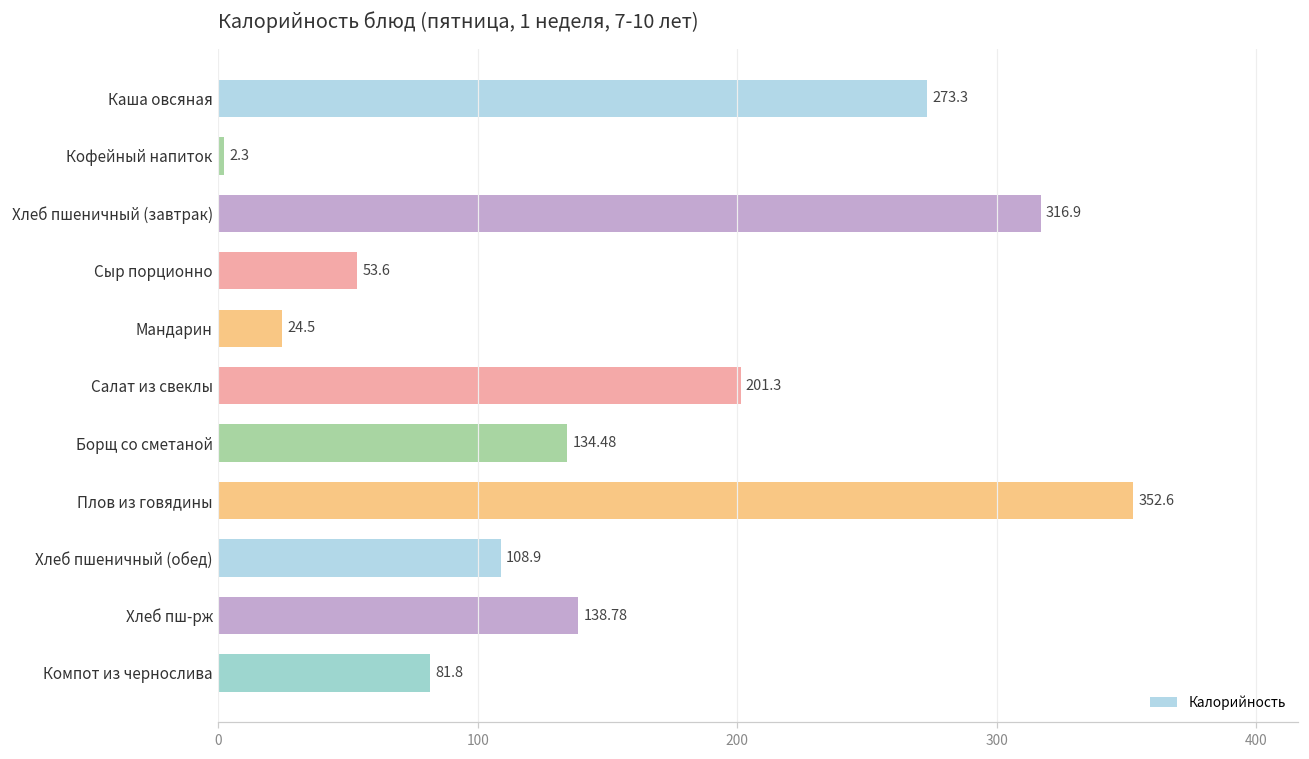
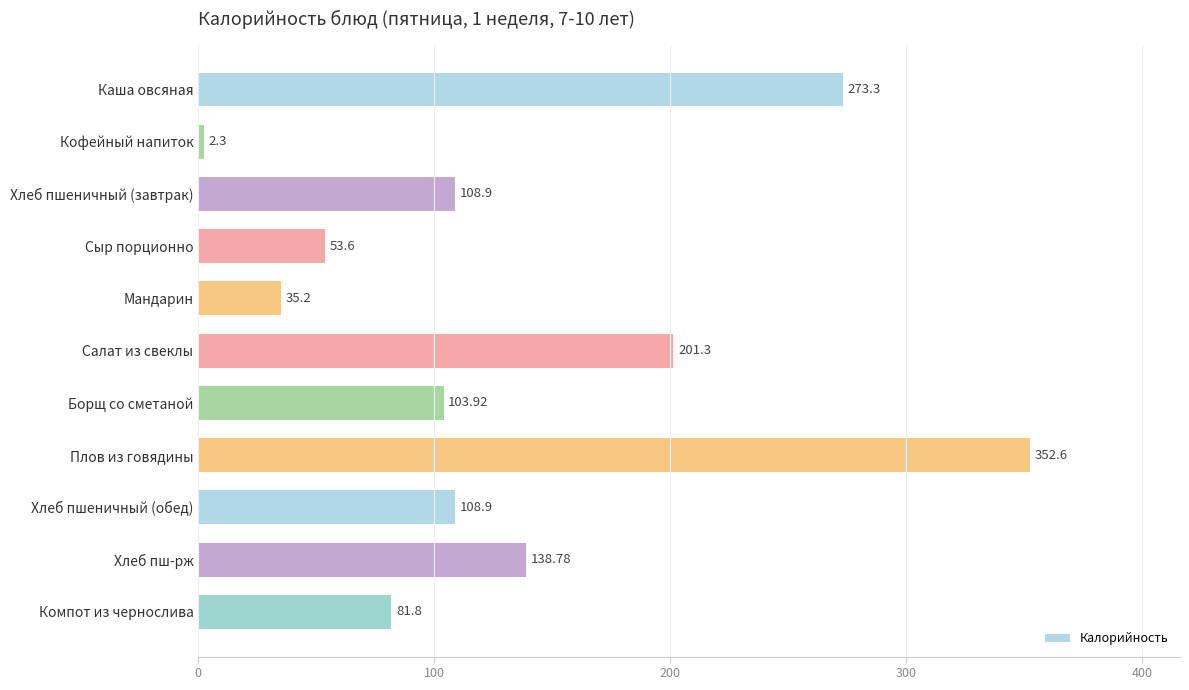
Хлеб пшеничный (завтрак): 316.9 -> 108.9
Мандарин: 24.5 -> 35.2
Борщ со сметаной: 134.48 -> 103.92
